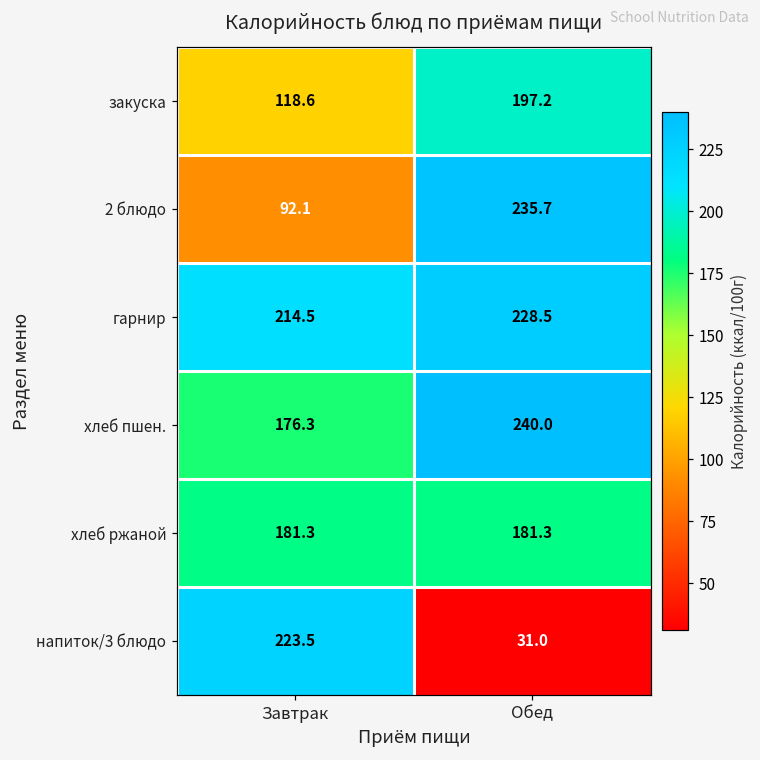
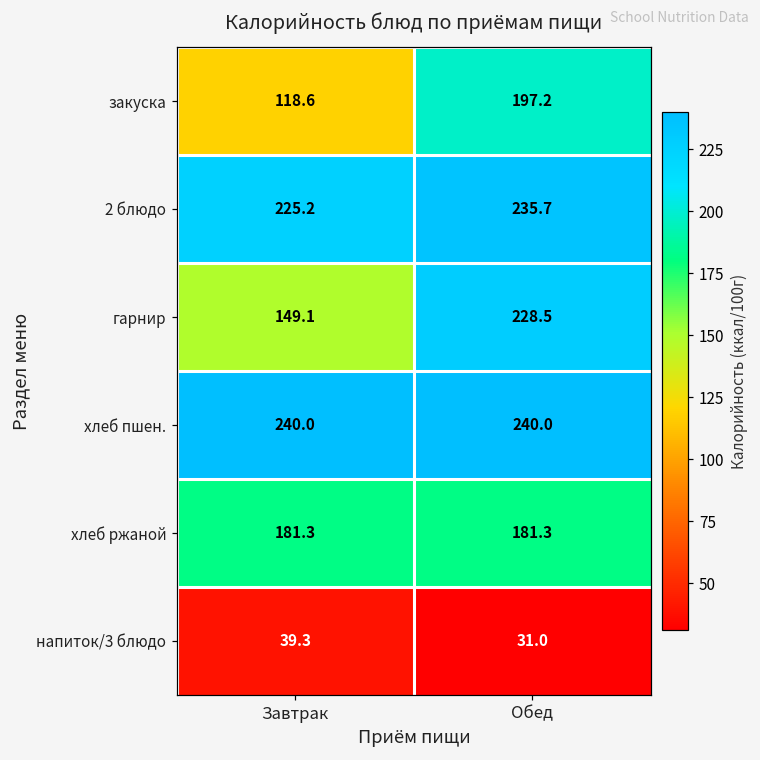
2 блюдо, Завтрак: 92.1 -> 225.2
гарнир, Завтрак: 214.5 -> 149.1
хлеб пшен., Завтрак: 176.3 -> 240.0
напиток/3 блюдо, Завтрак: 223.5 -> 39.3
